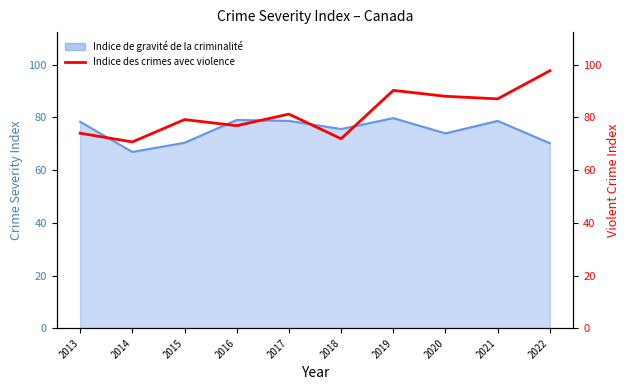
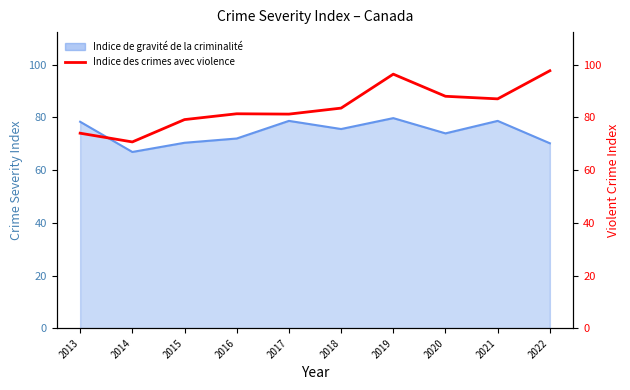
Indice de gravité de la criminalité, 2016: 79 -> 72
Indice des crimes avec violence, 2016: 77 -> 81
Indice des crimes avec violence, 2018: 72 -> 84
Indice des crimes avec violence, 2019: 90 -> 96
